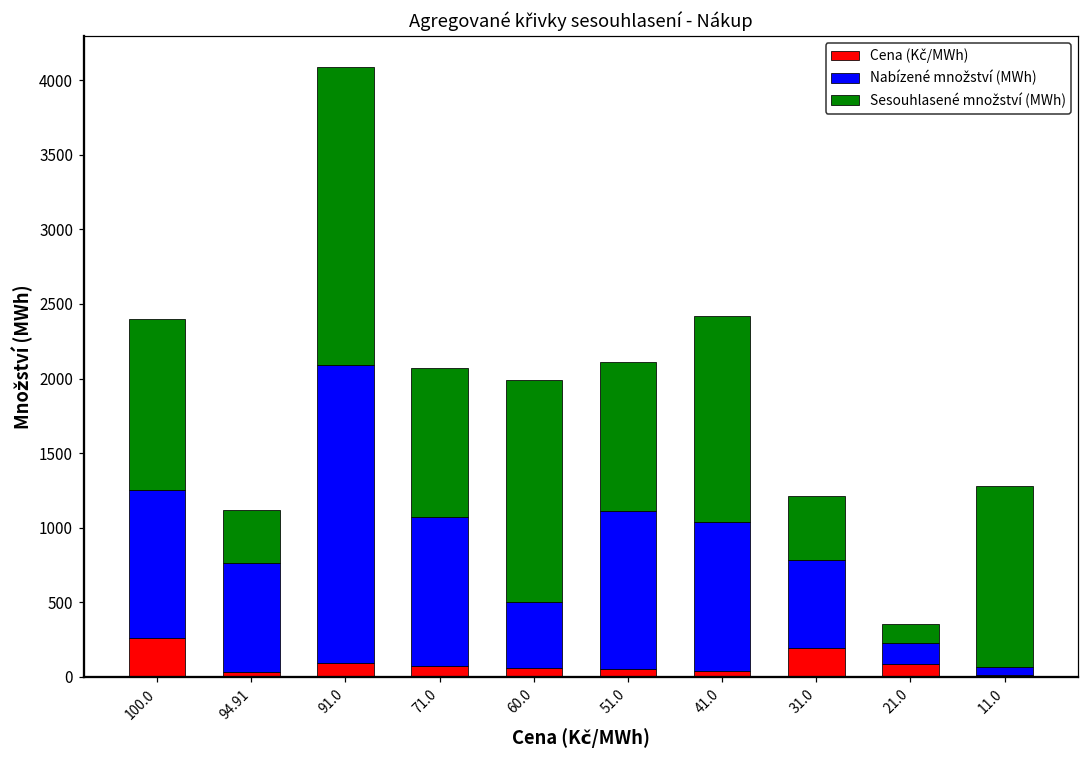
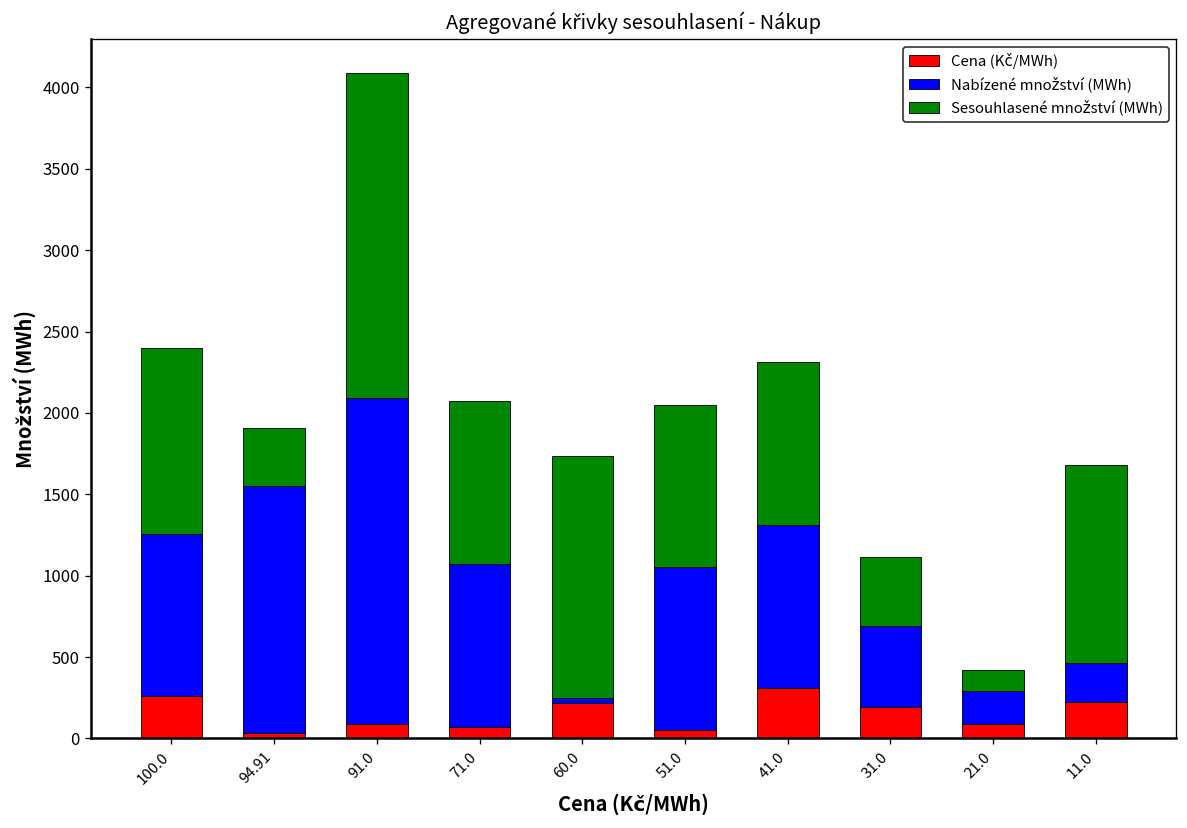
Nabízené množství (MWh), 94.91: 730 -> 1520
Cena (Kč/MWh), 60.0: 60 -> 210
Nabízené množství (MWh), 60.0: 440 -> 30
Nabízené množství (MWh), 51.0: 1060 -> 1000
Cena (Kč/MWh), 41.0: 40 -> 310
Sesouhlasené množství (MWh), 41.0: 1380 -> 1000
Nabízené množství (MWh), 31.0: 590 -> 500
Nabízené množství (MWh), 21.0: 140 -> 200
Cena (Kč/MWh), 11.0: 10 -> 220
Nabízené množství (MWh), 11.0: 60 -> 240
